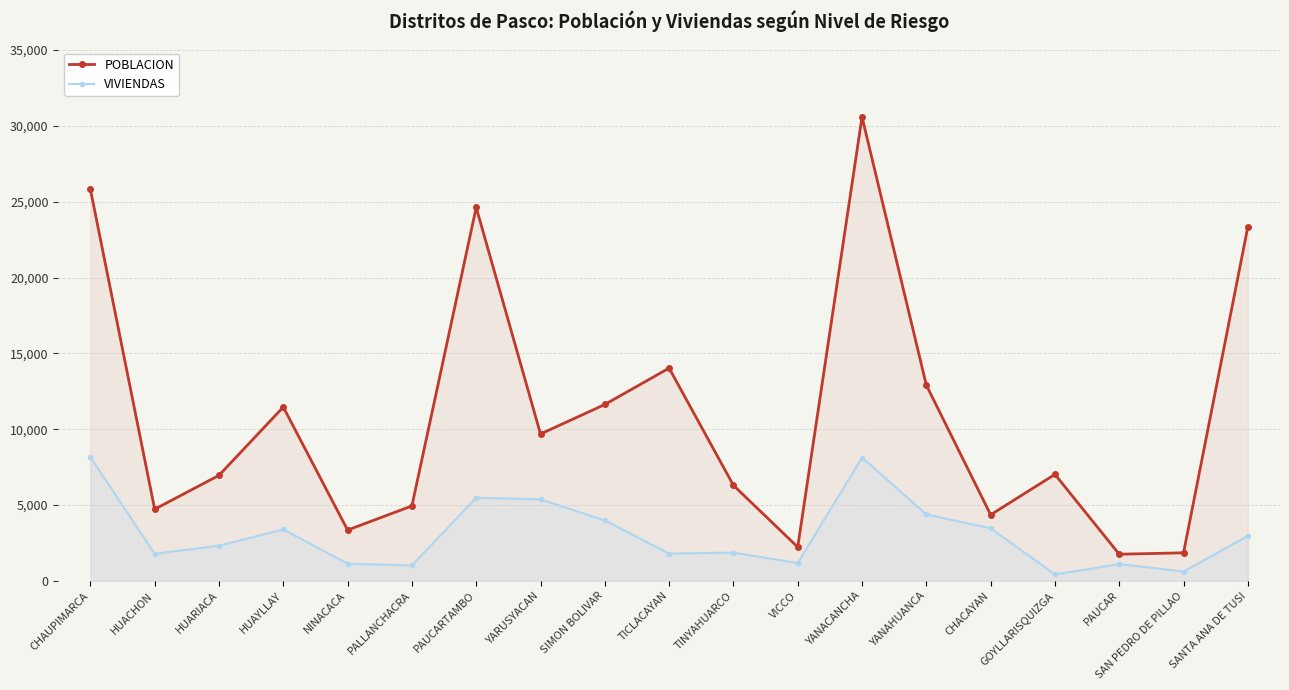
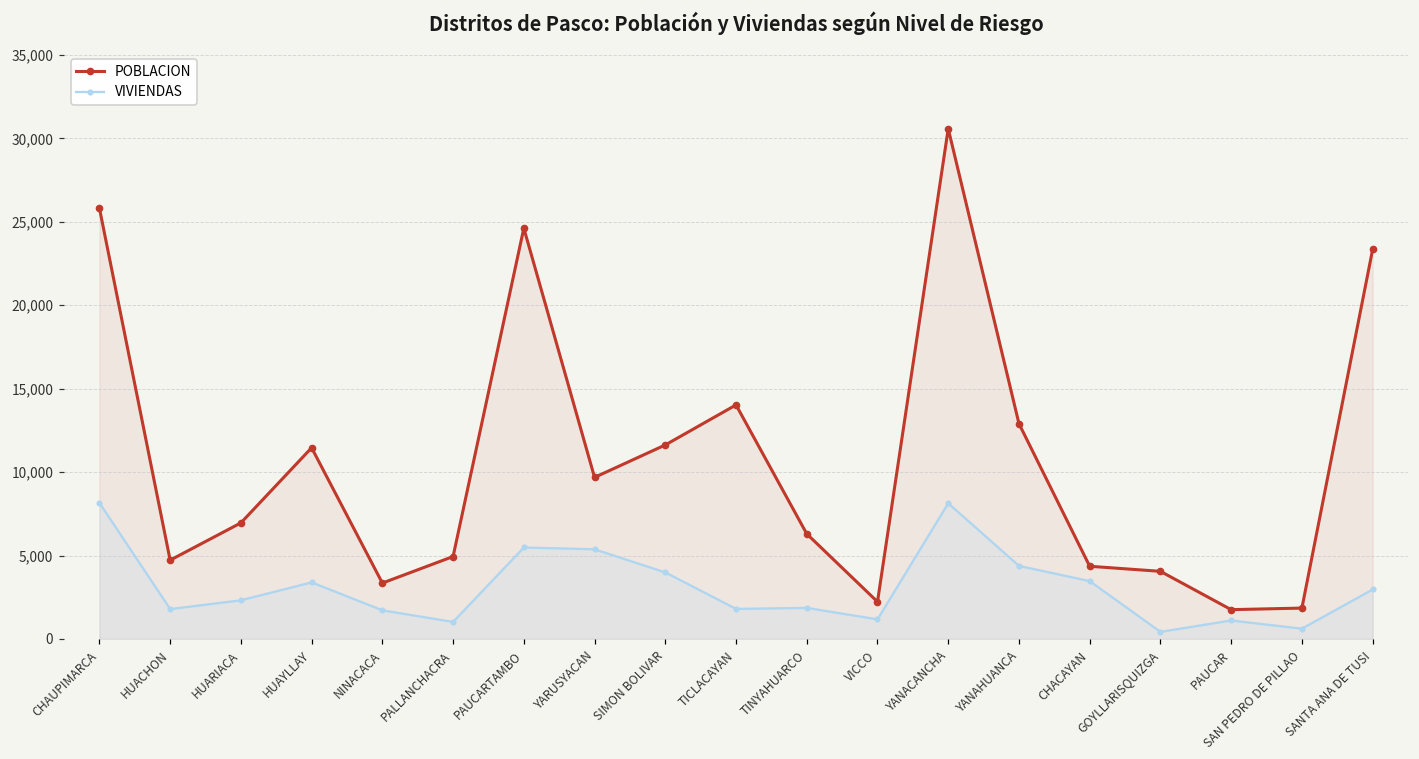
VIVIENDAS, NINACACA: 1,100 -> 1,700
POBLACION, GOYLLARISQUIZGA: 7,000 -> 4,100
